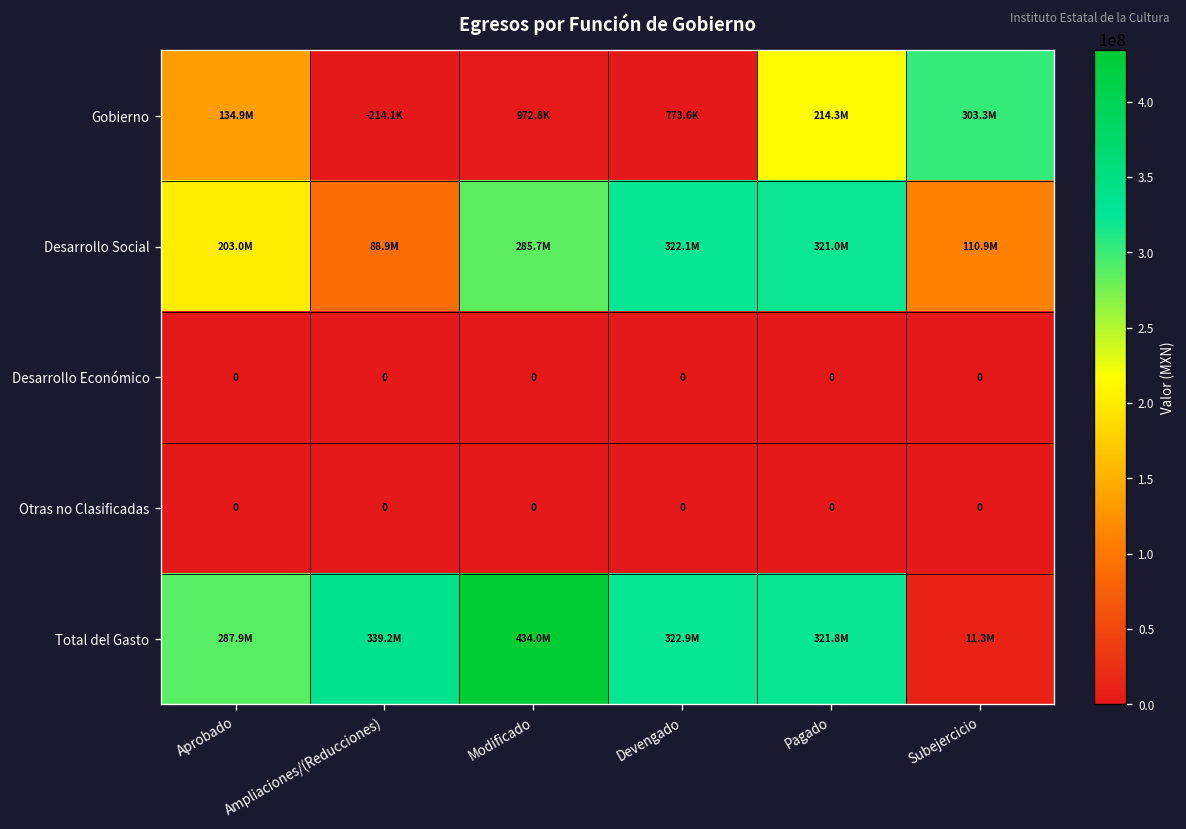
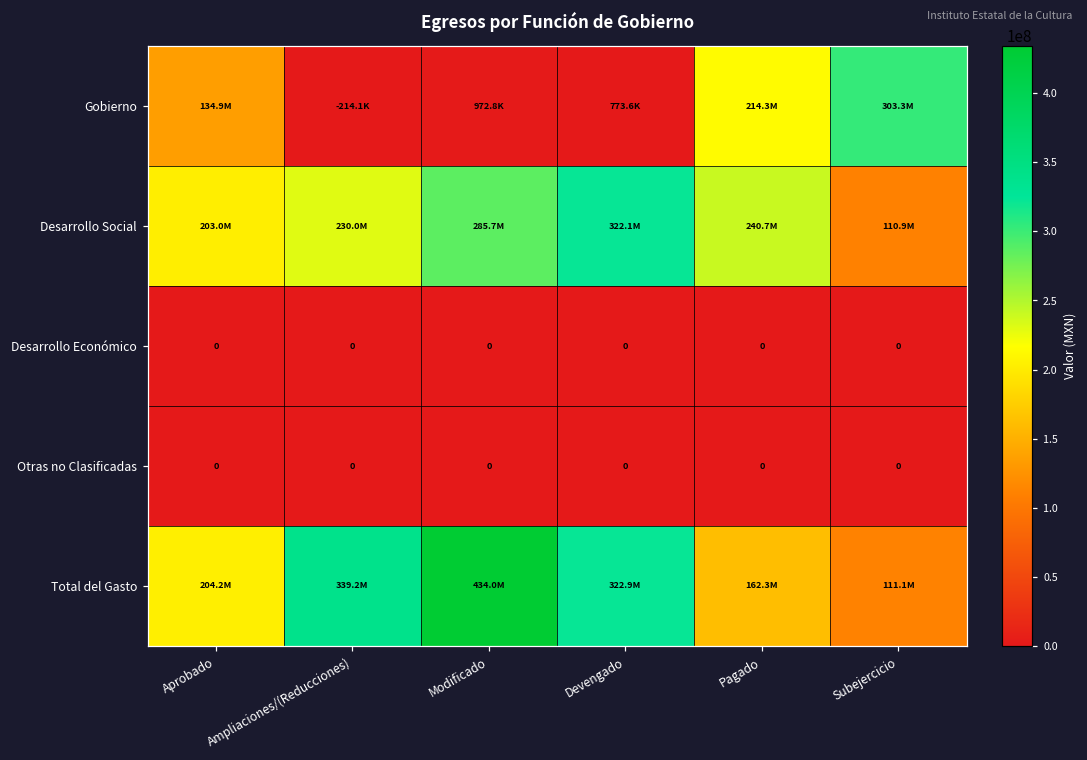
Desarrollo Social, Ampliaciones/(Reducciones): 88.9M -> 230.0M
Desarrollo Social, Pagado: 321.0M -> 240.7M
Total del Gasto, Aprobado: 287.9M -> 204.2M
Total del Gasto, Pagado: 321.8M -> 162.3M
Total del Gasto, Subejercicio: 11.3M -> 111.1M
